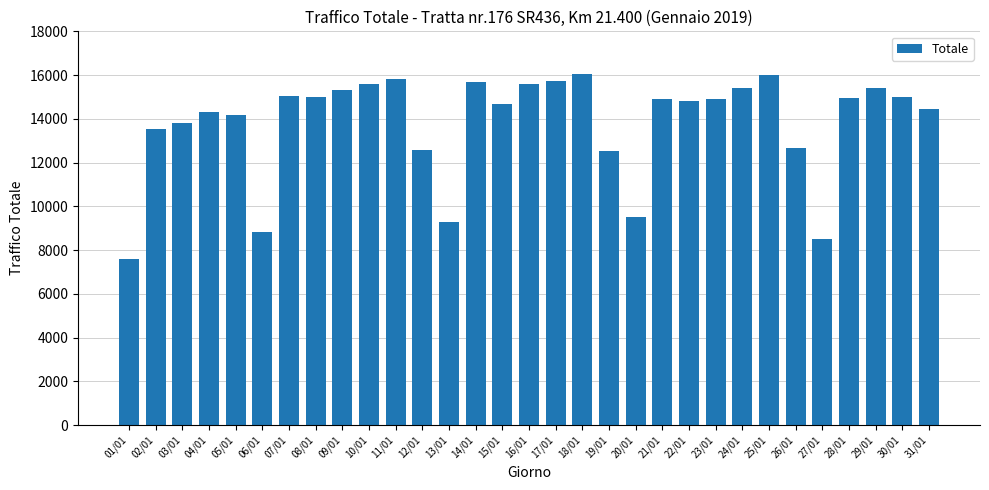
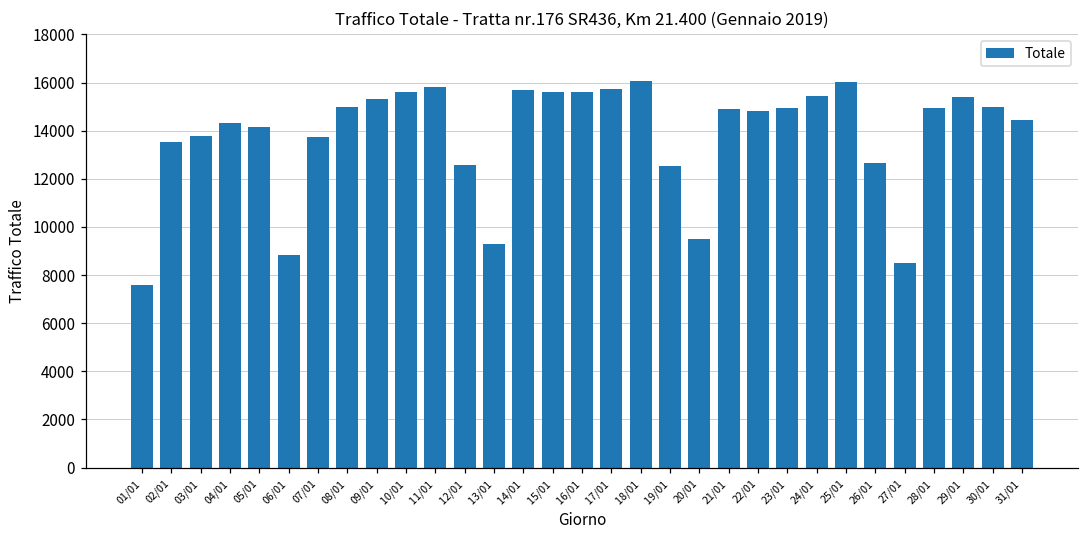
07/01: 15100 -> 13700
15/01: 14700 -> 15600
